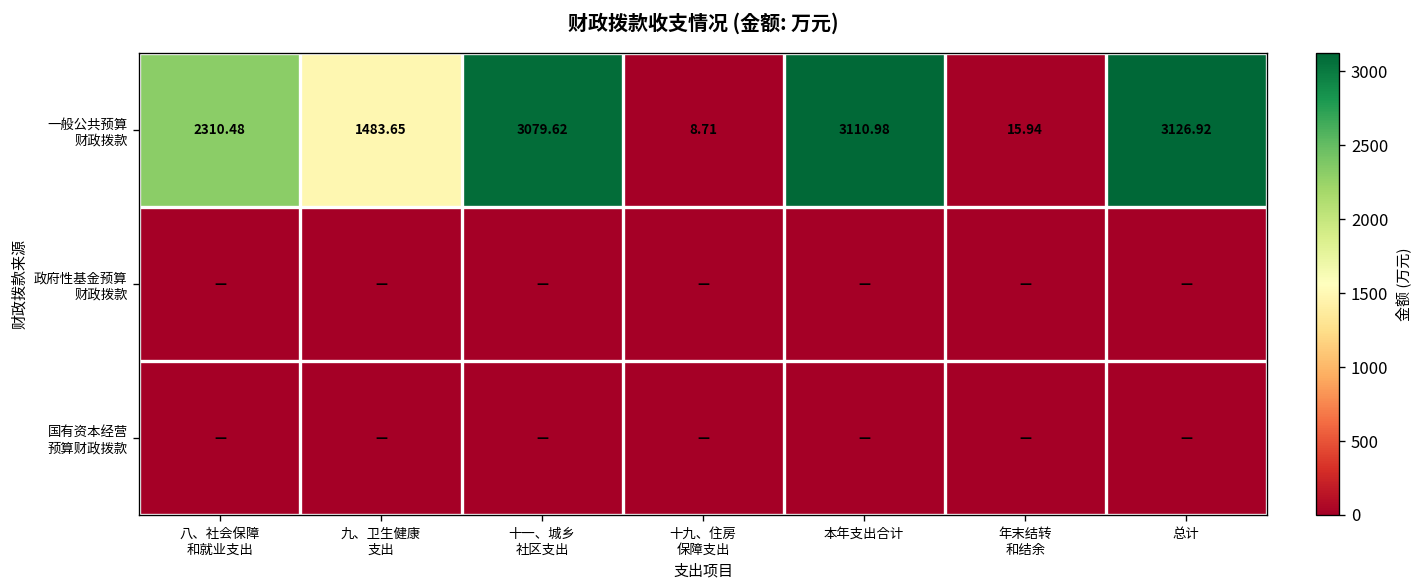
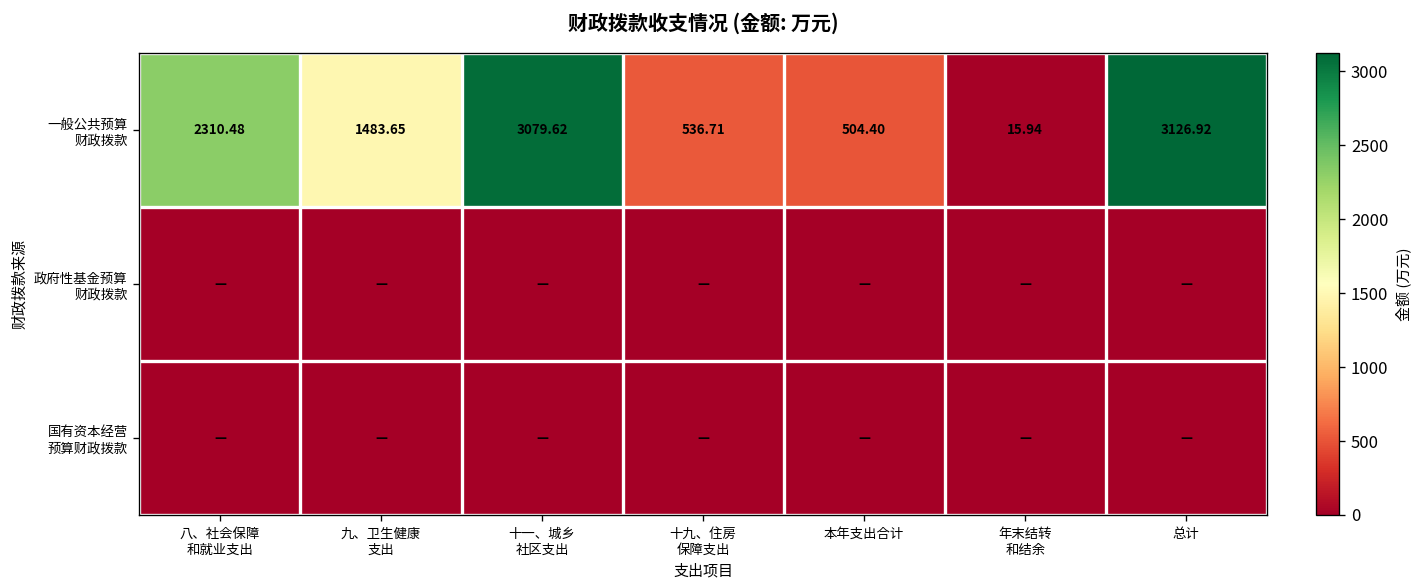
一般公共预算 财政拨款, 十九、住房 保障支出: 8.71 -> 536.71
一般公共预算 财政拨款, 本年支出合计: 3110.98 -> 504.40
